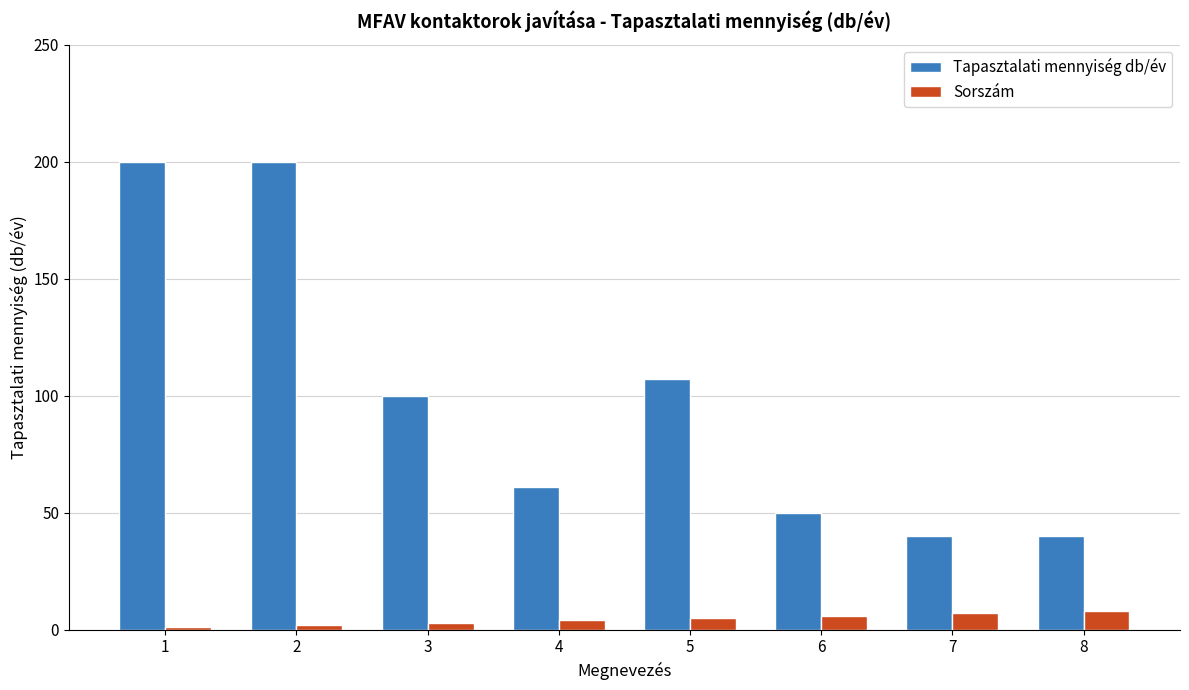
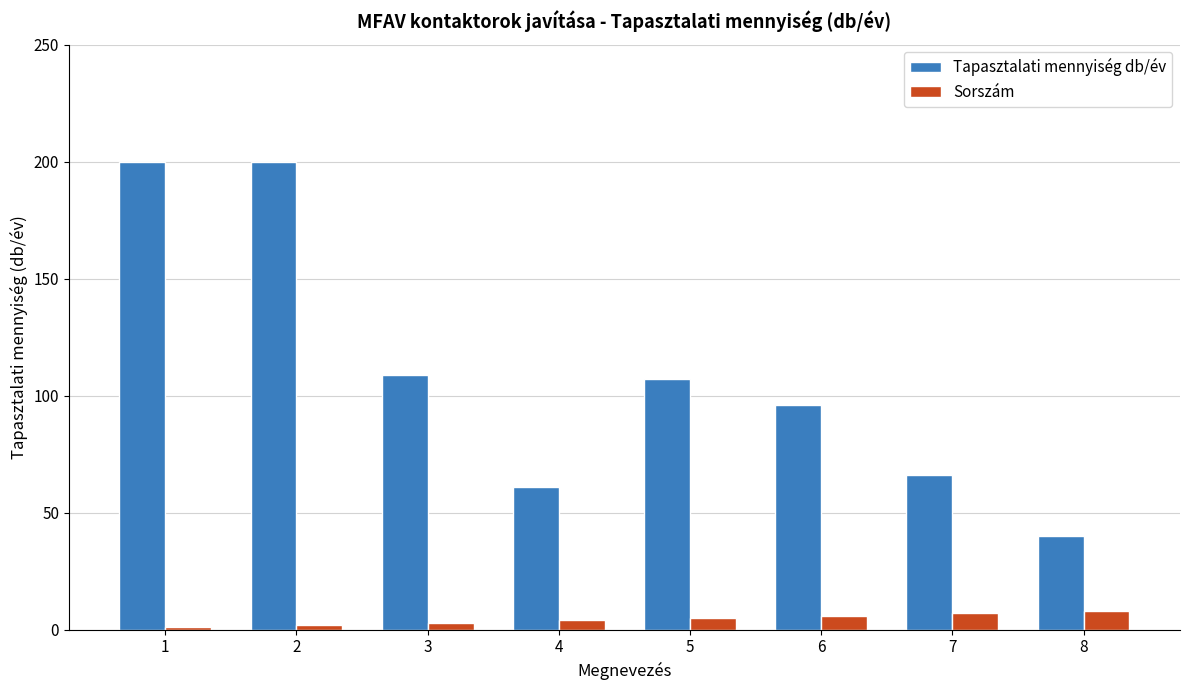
Tapasztalati mennyiség db/év, 3: 100 -> 109
Tapasztalati mennyiség db/év, 6: 50 -> 96
Tapasztalati mennyiség db/év, 7: 40 -> 66
